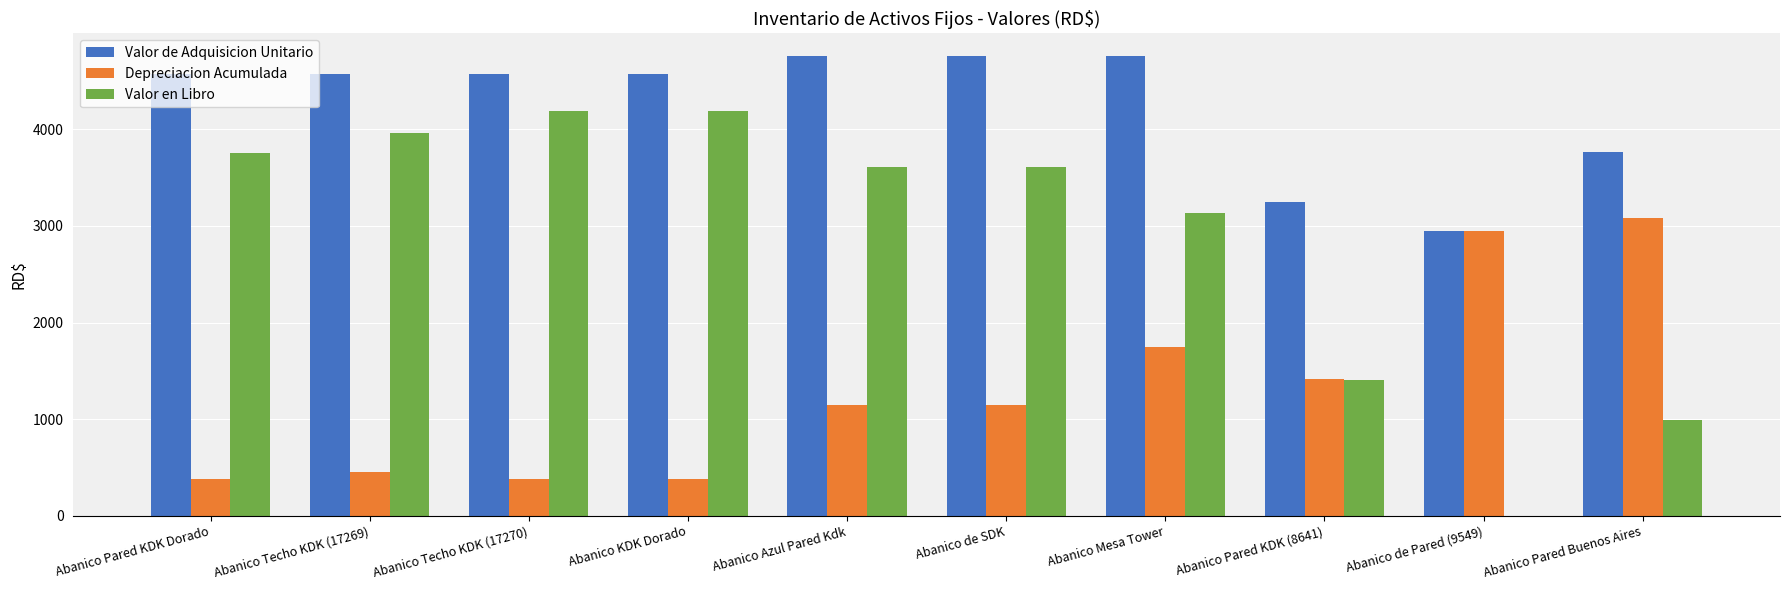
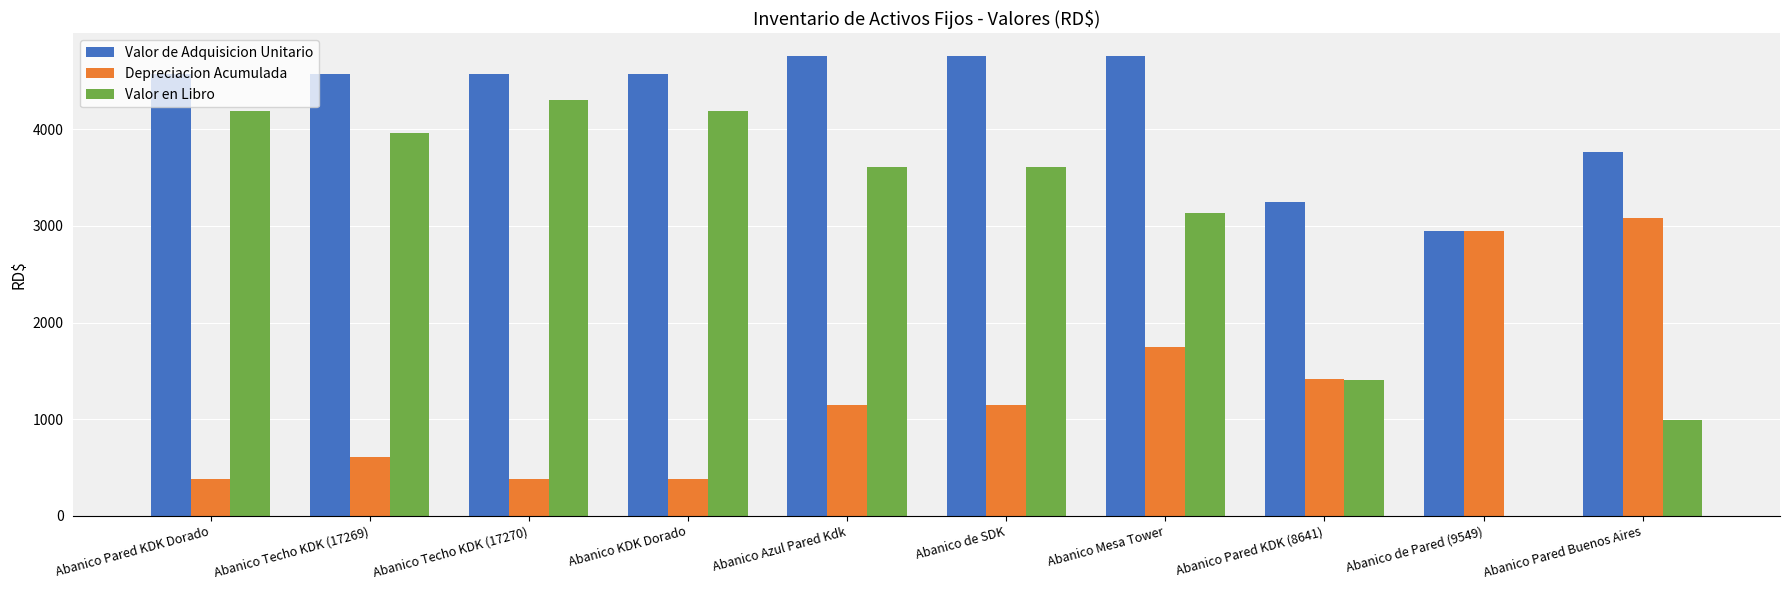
Valor en Libro, Abanico Pared KDK Dorado: 3800 -> 4200
Depreciacion Acumulada, Abanico Techo KDK (17269): 500 -> 600
Valor en Libro, Abanico Techo KDK (17270): 4200 -> 4300
